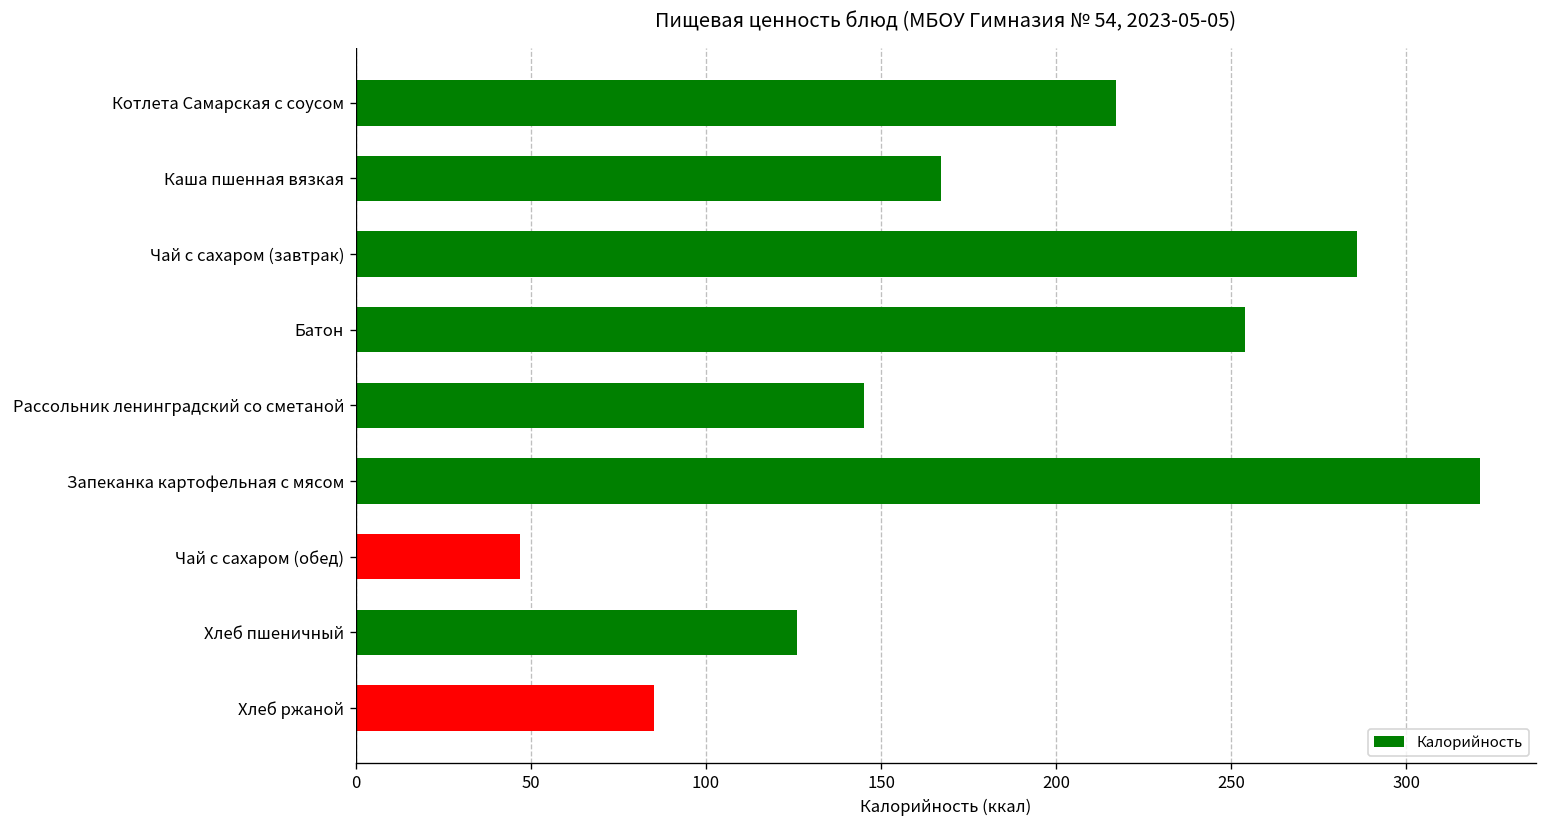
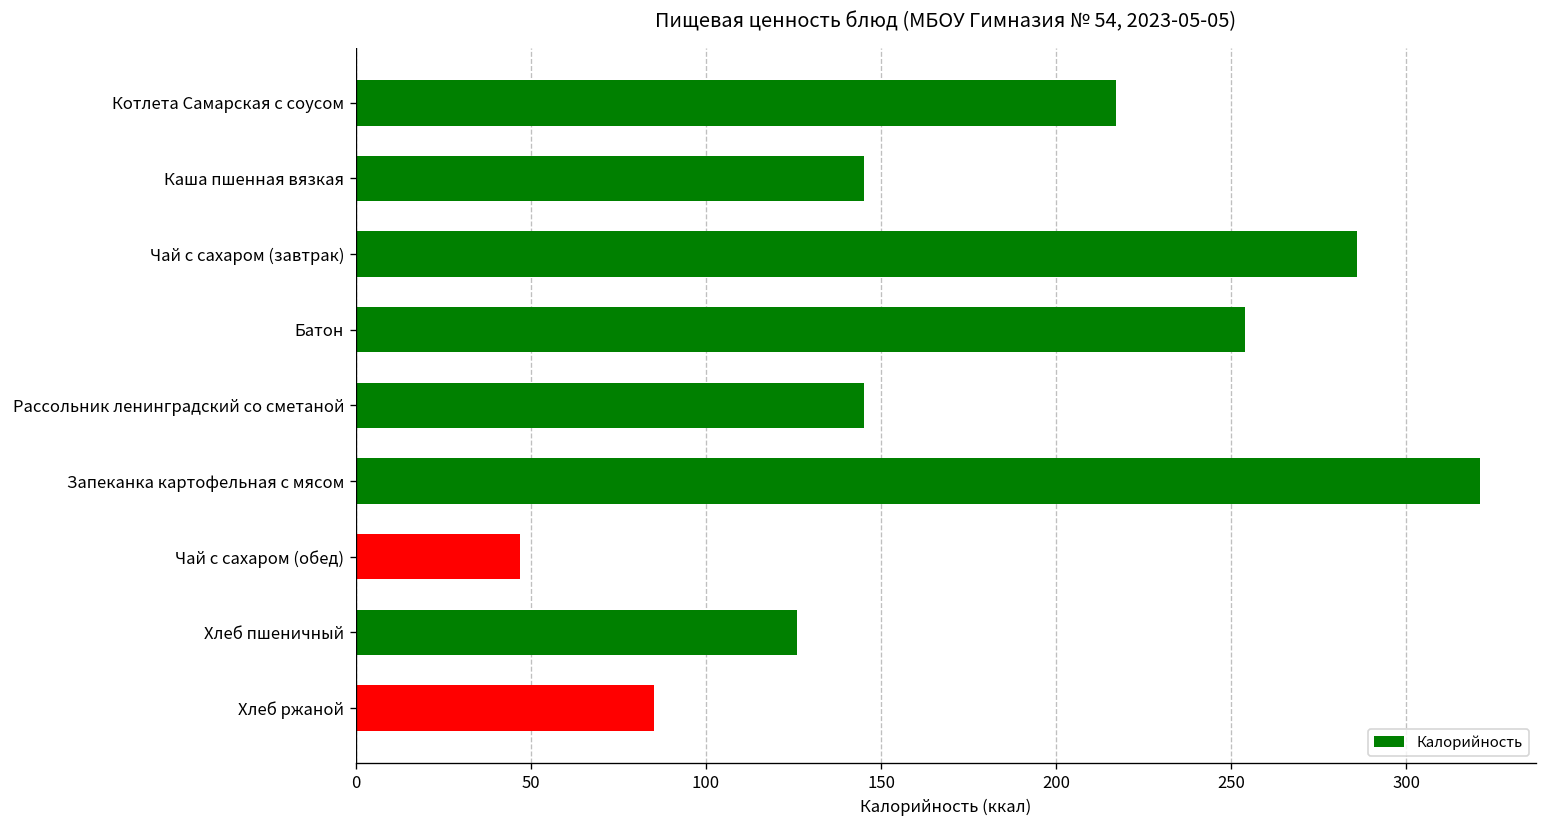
Каша пшенная вязкая: 167 -> 145
